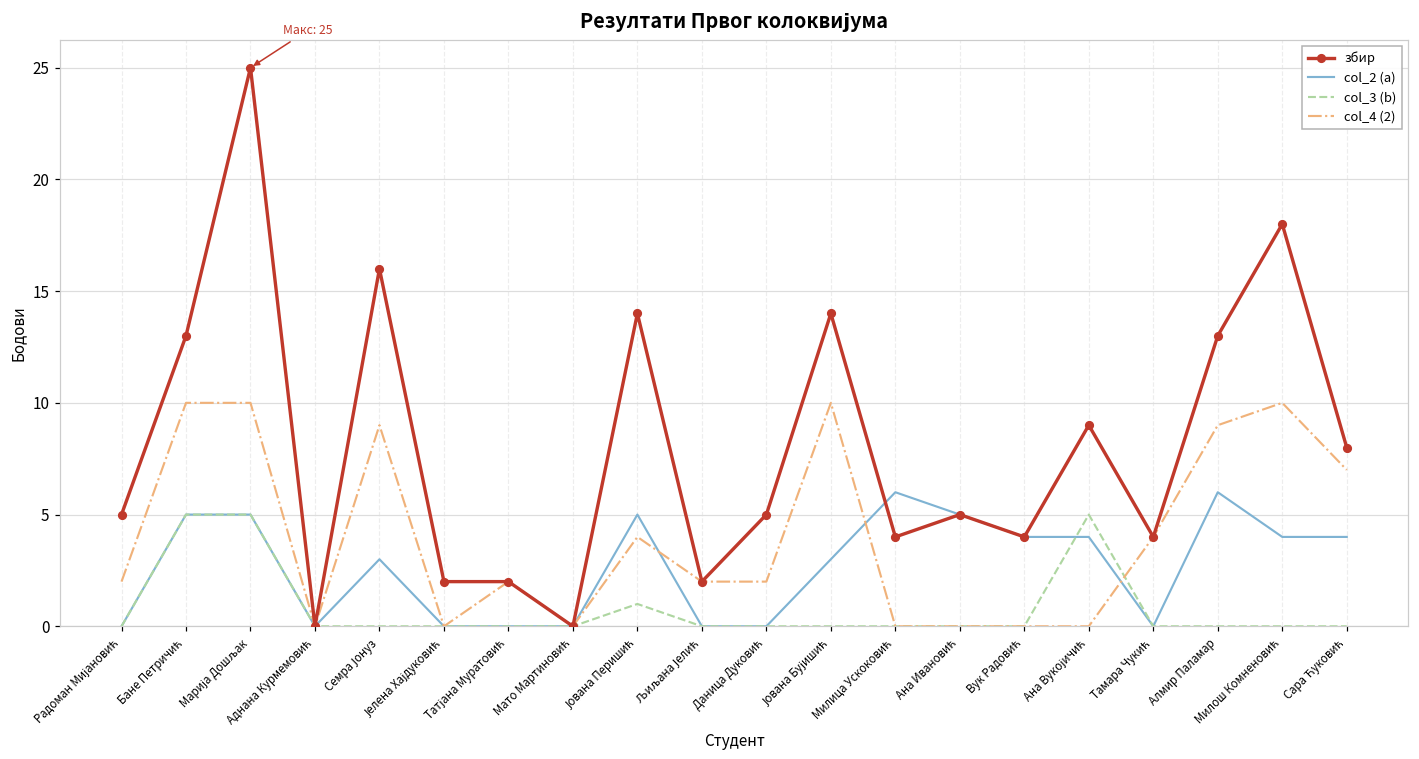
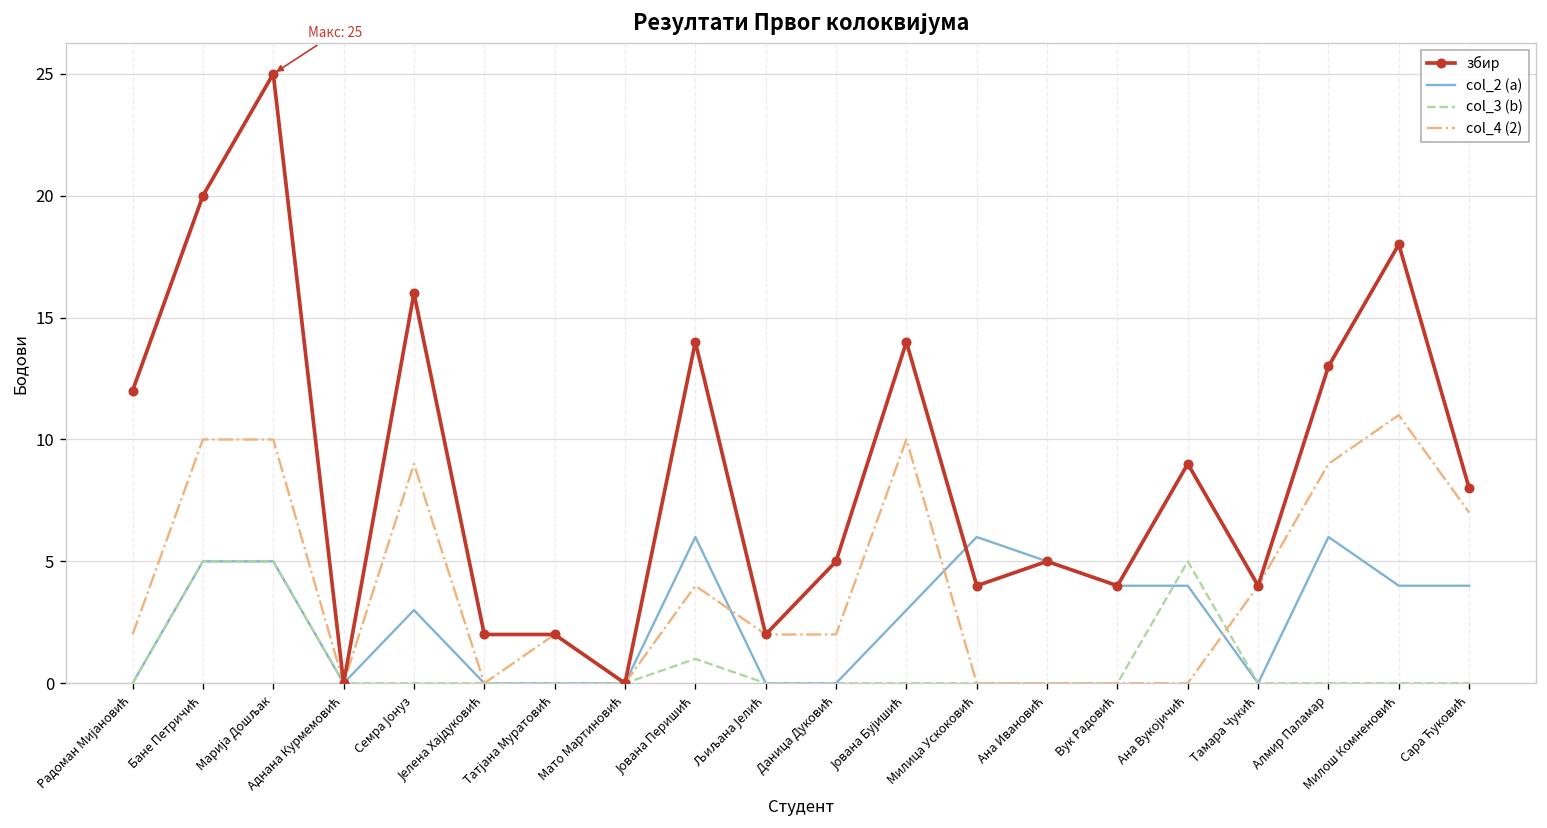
збир, Радоман Мијановић: 5 -> 12
збир, Бане Петричић: 13 -> 20
col_2 (a), Јована Перишић: 5 -> 6
col_4 (2), Милош Комненовић: 10 -> 11
